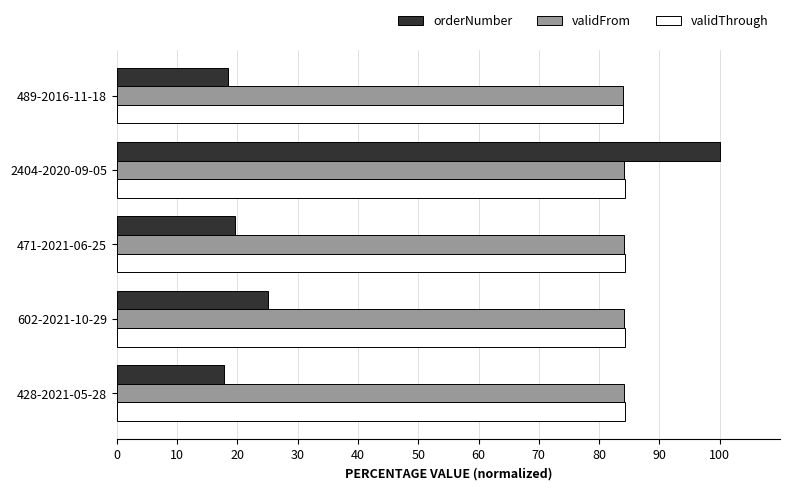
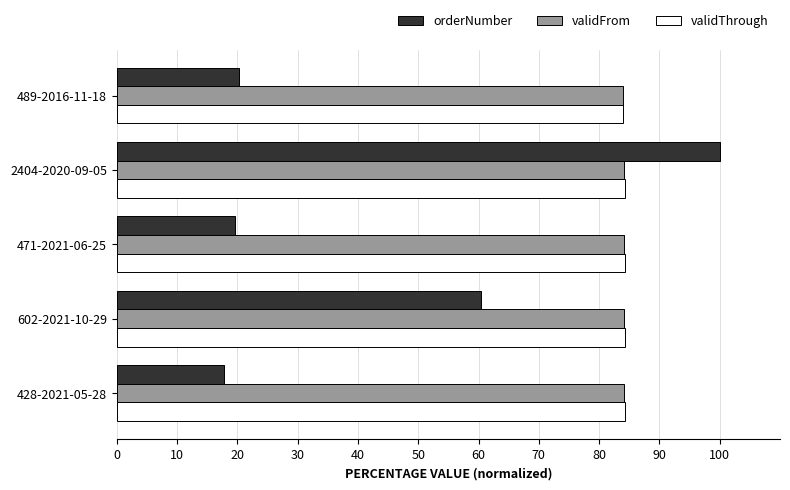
orderNumber, 489-2016-11-18: 18 -> 20
orderNumber, 602-2021-10-29: 25 -> 60
